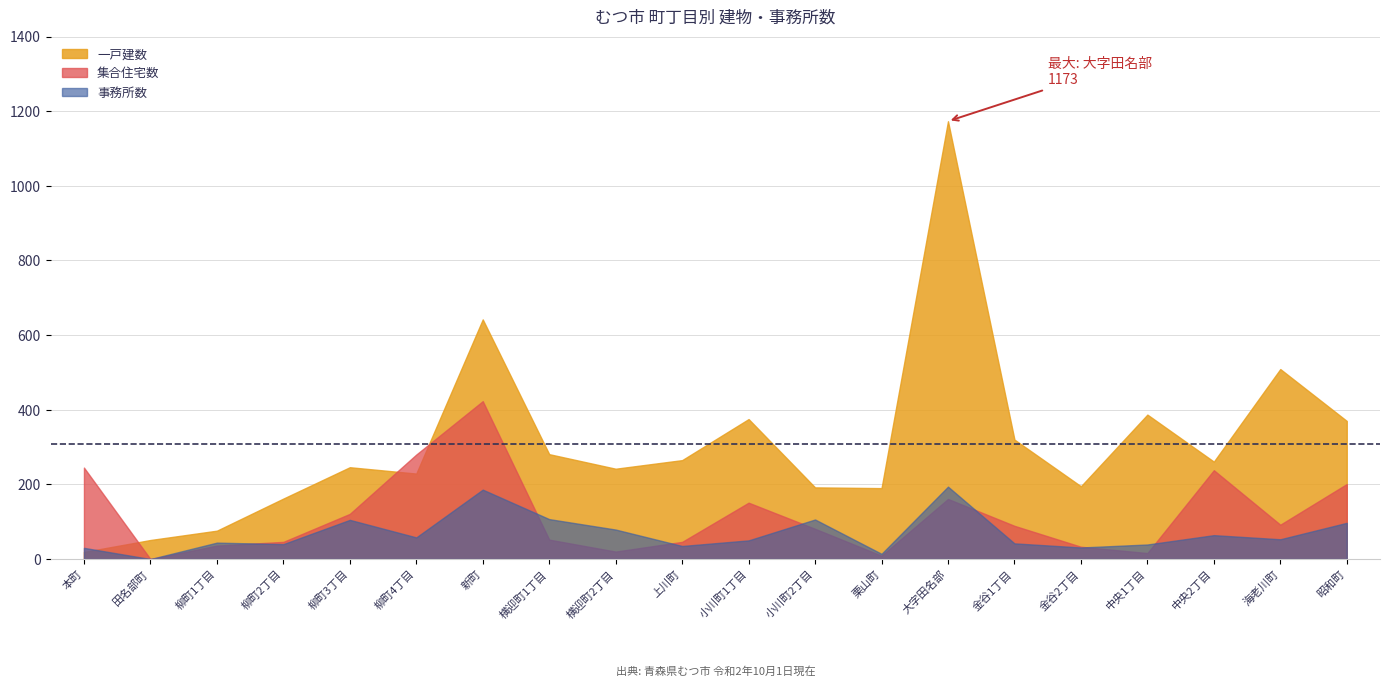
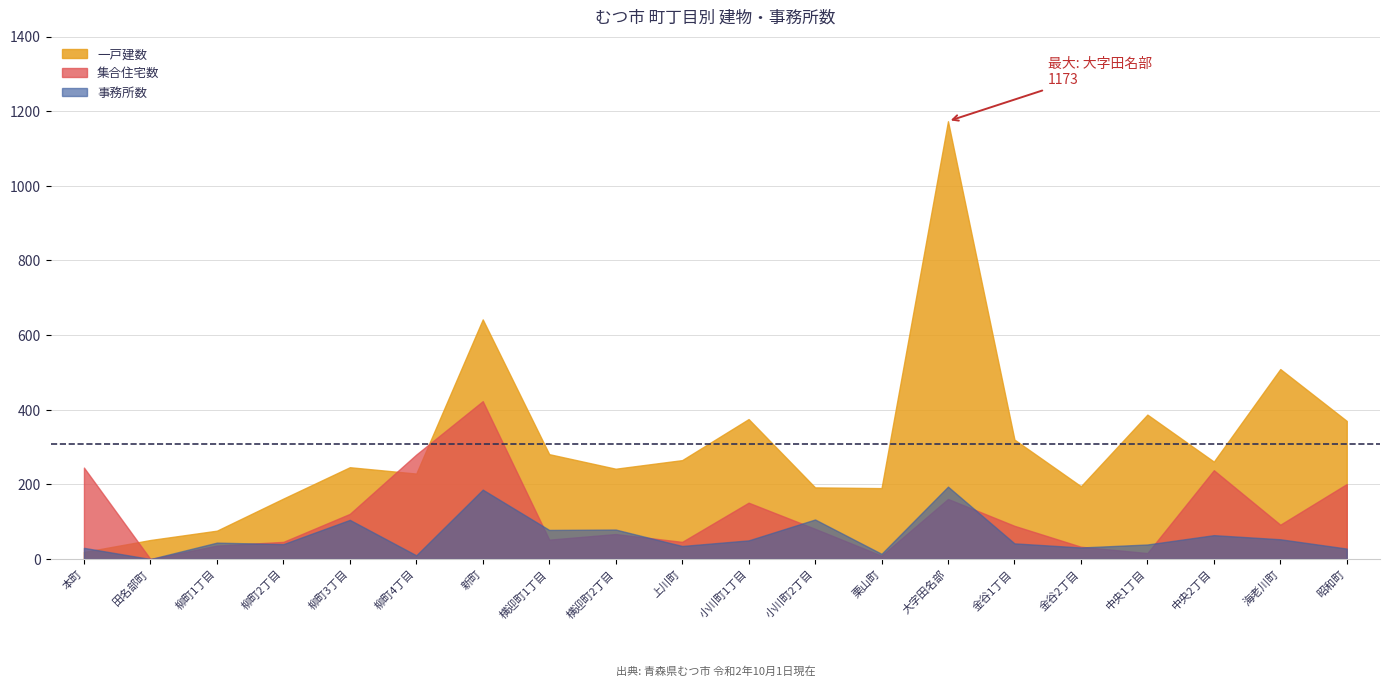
事務所数, 柳町4丁目: 60 -> 10
事務所数, 横迎町1丁目: 110 -> 80
集合住宅数, 横迎町2丁目: 20 -> 70
事務所数, 昭和町: 100 -> 30
